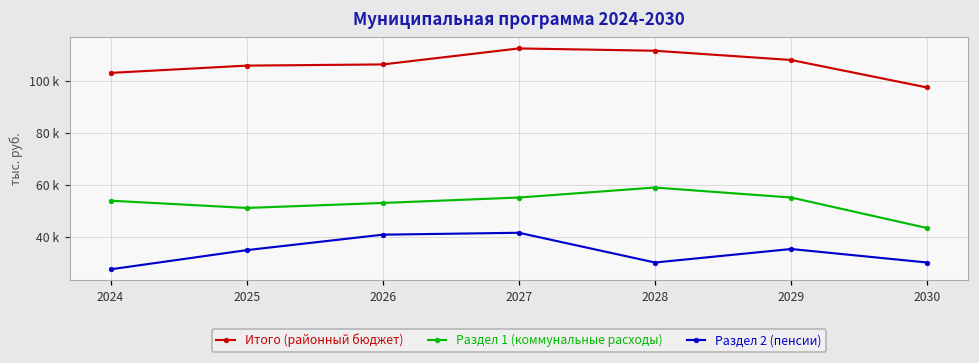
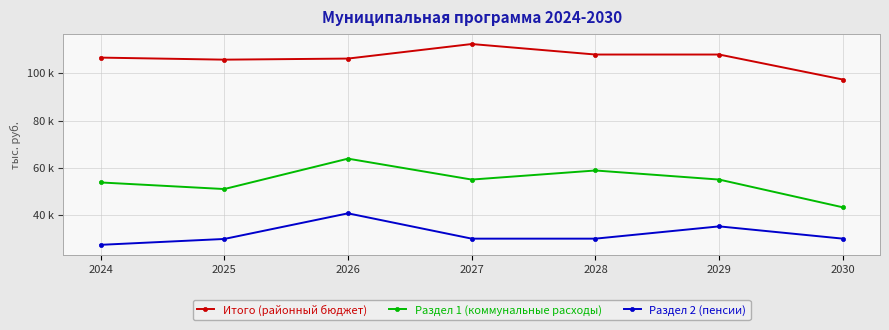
Итого (районный бюджет), 2024: 103000 -> 107000
Раздел 2 (пенсии), 2025: 35000 -> 30000
Раздел 1 (коммунальные расходы), 2026: 53000 -> 64000
Раздел 2 (пенсии), 2027: 42000 -> 30000
Итого (районный бюджет), 2028: 111000 -> 108000
